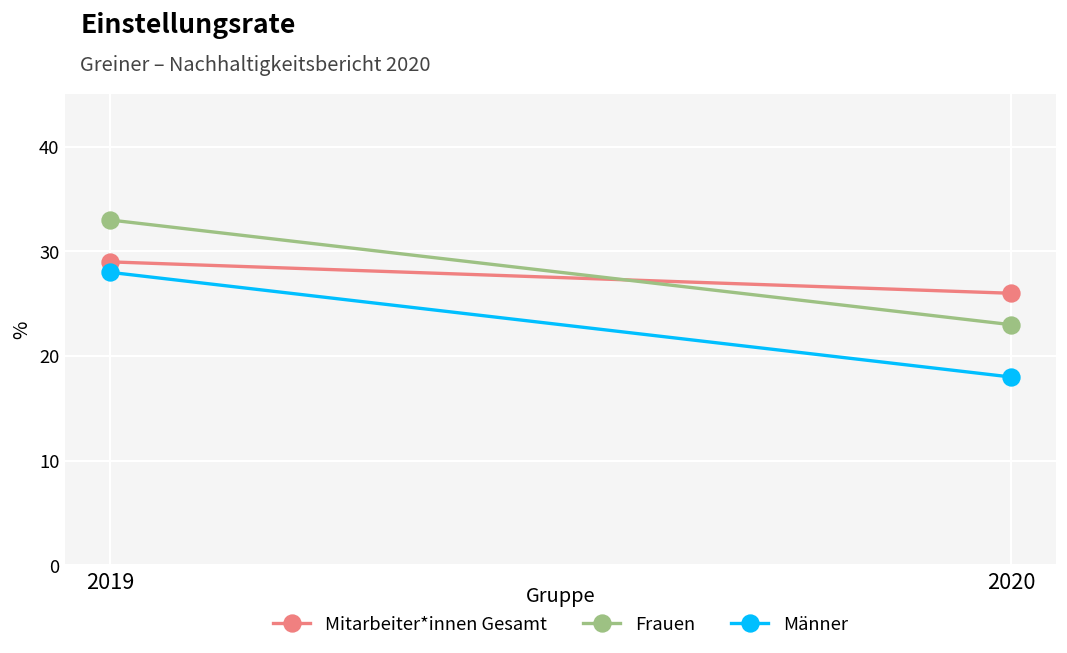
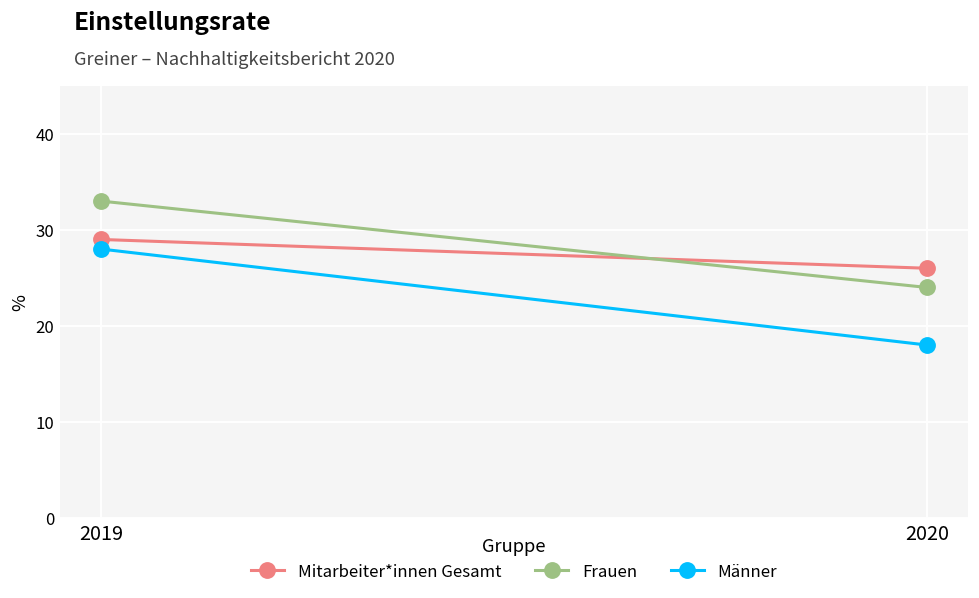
Frauen, 2020: 23 -> 24
